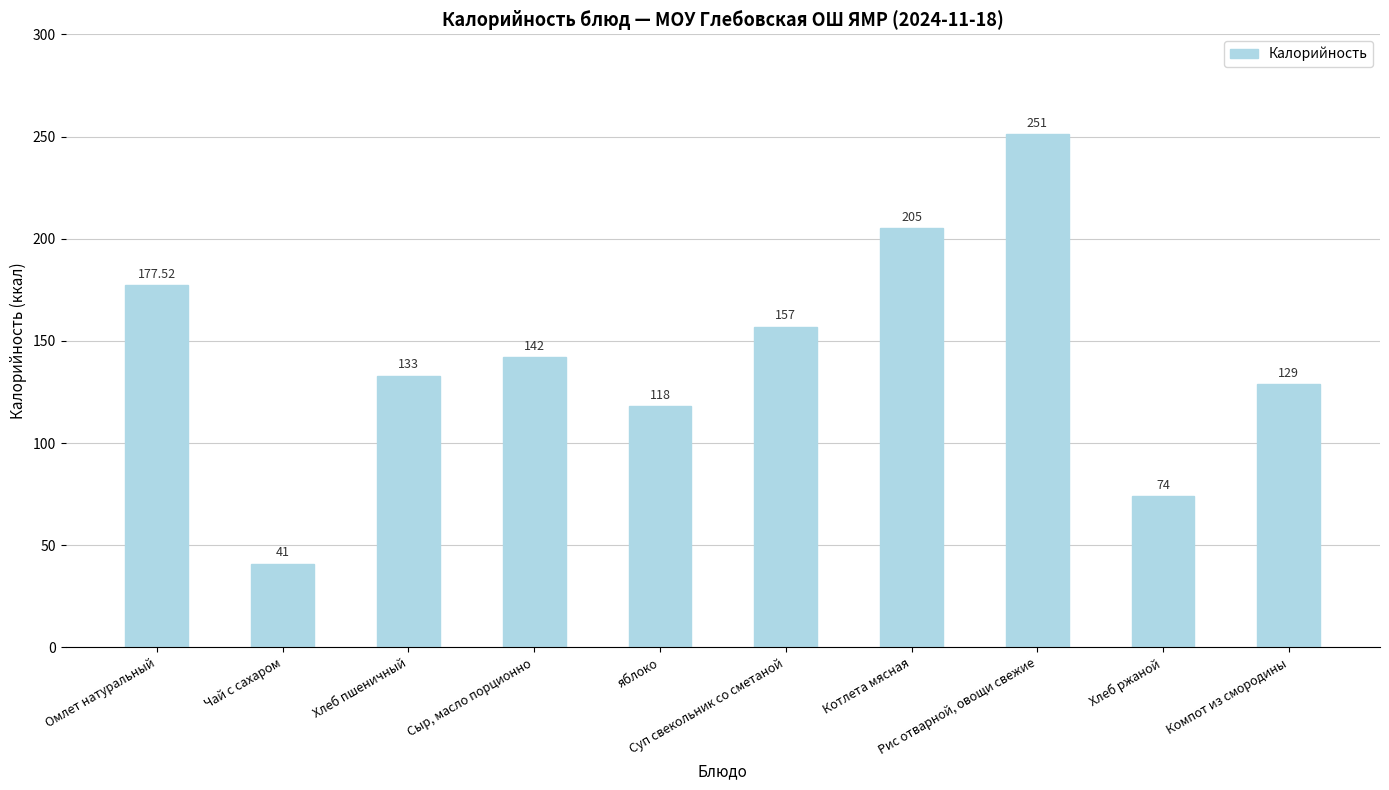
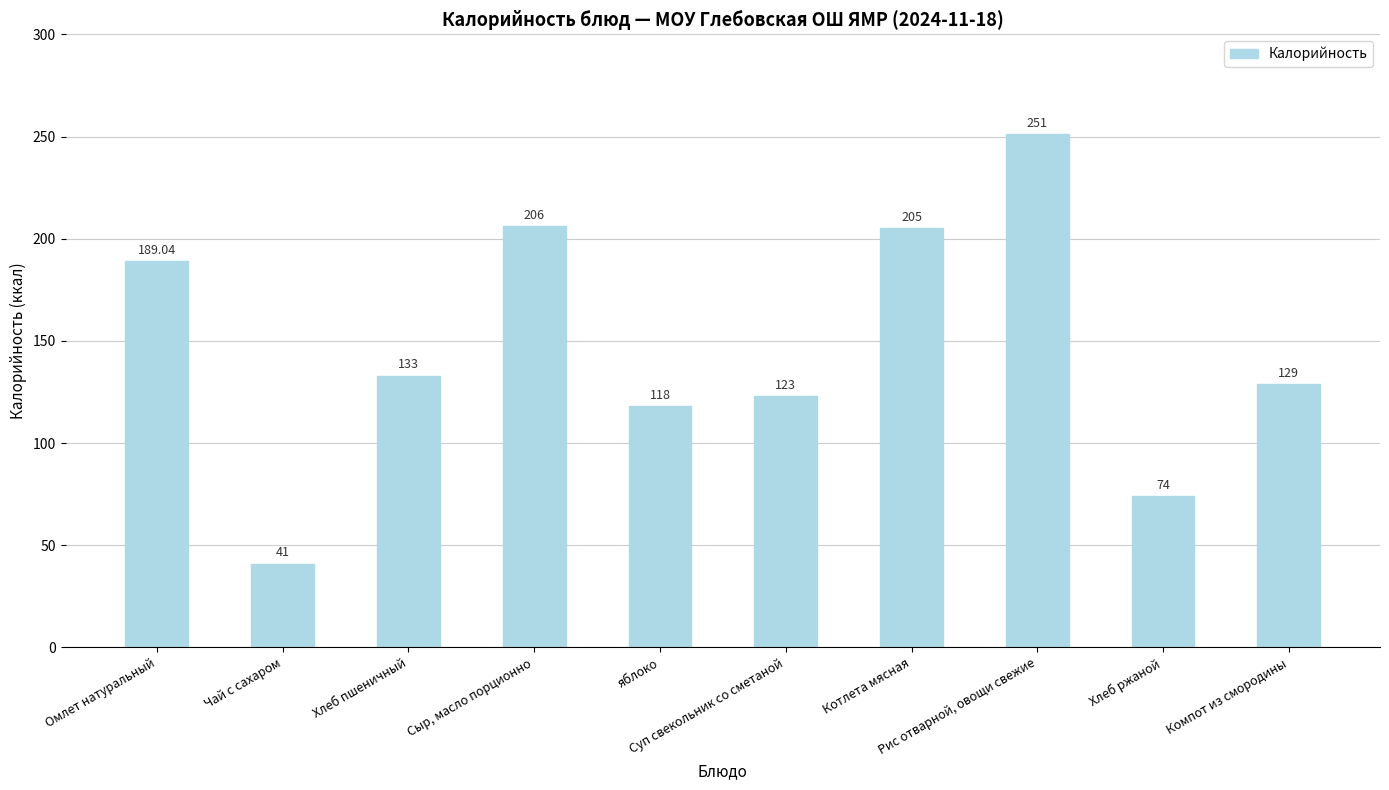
Омлет натуральный: 177.52 -> 189.04
Сыр, масло порционно: 142 -> 206
Суп свекольник со сметаной: 157 -> 123
